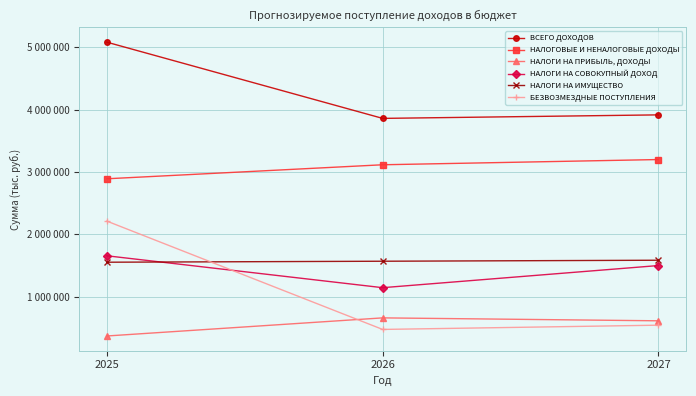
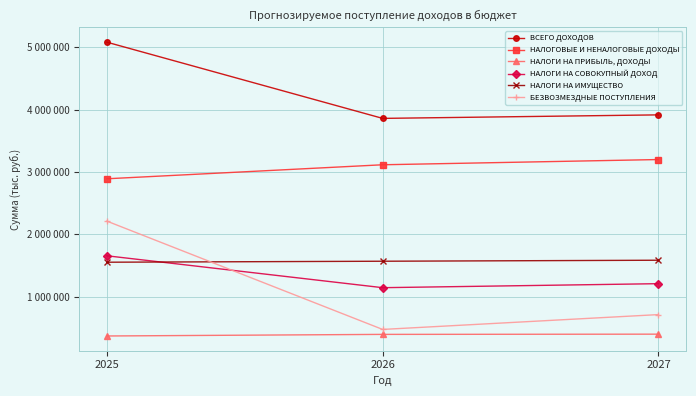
НАЛОГИ НА ПРИБЫЛЬ, ДОХОДЫ, 2026: 700000 -> 400000
НАЛОГИ НА ПРИБЫЛЬ, ДОХОДЫ, 2027: 600000 -> 400000
НАЛОГИ НА СОВОКУПНЫЙ ДОХОД, 2027: 1500000 -> 1200000
БЕЗВОЗМЕЗДНЫЕ ПОСТУПЛЕНИЯ, 2027: 500000 -> 700000
